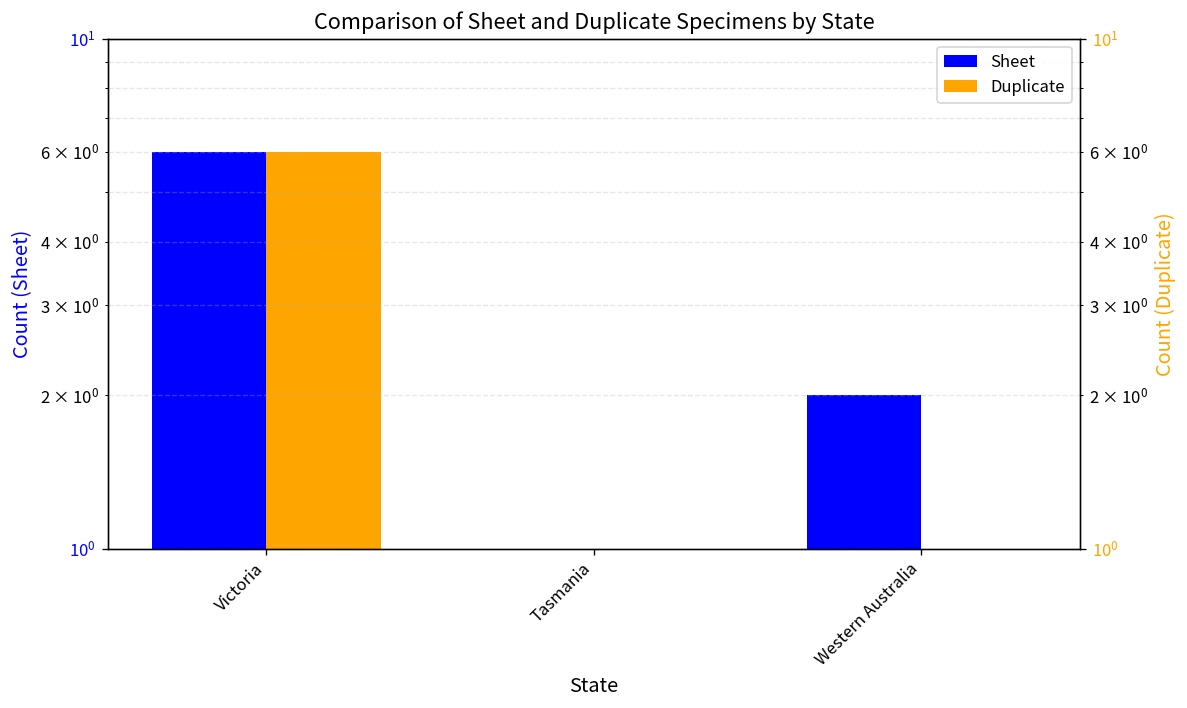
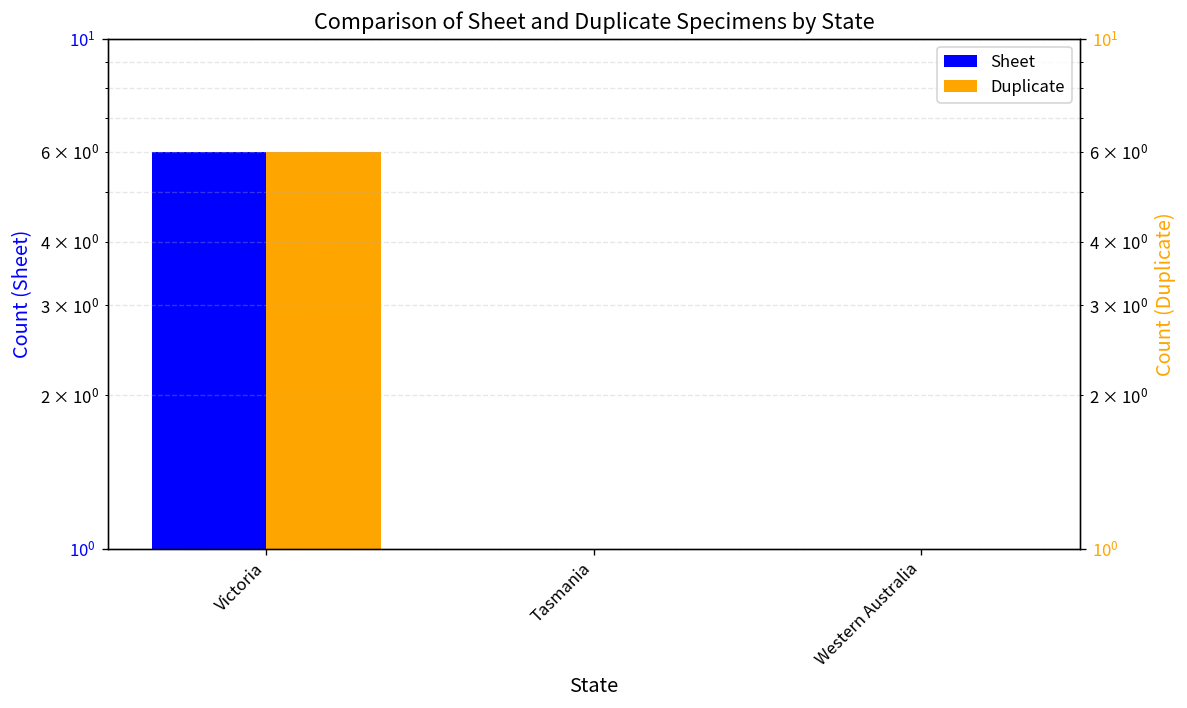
Sheet, Western Australia: 2 -> 1
